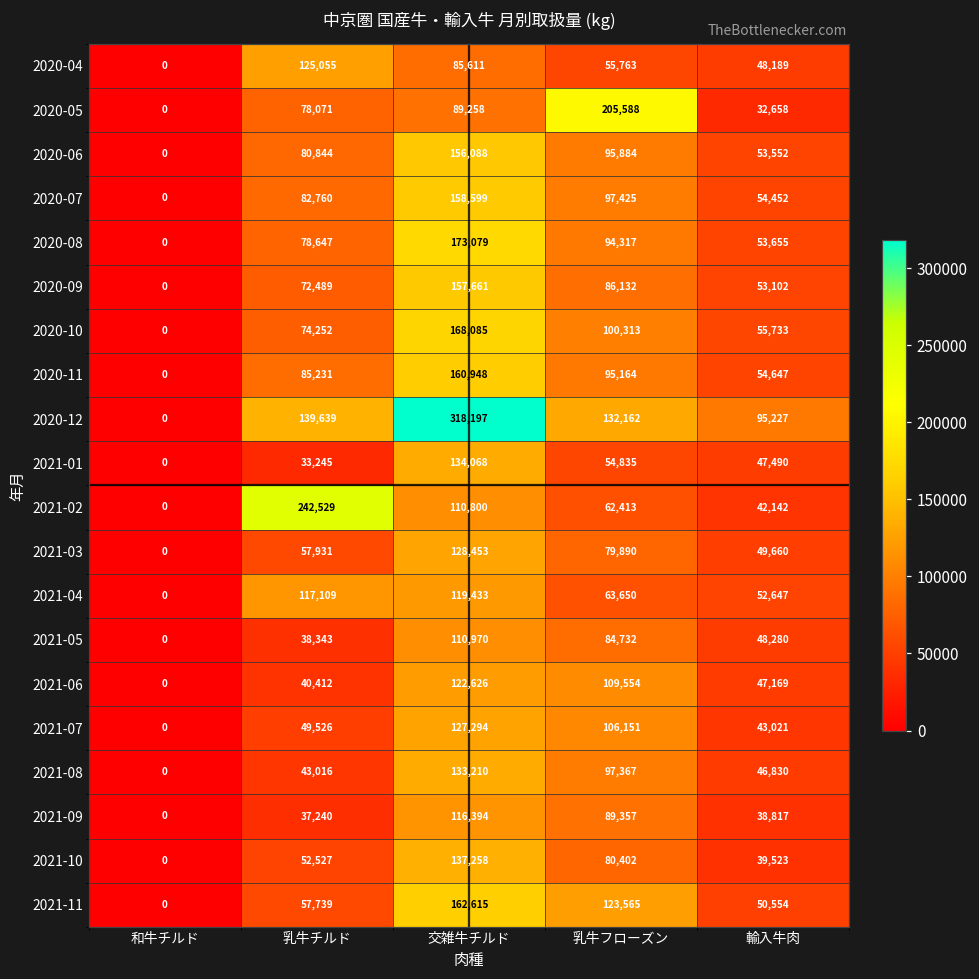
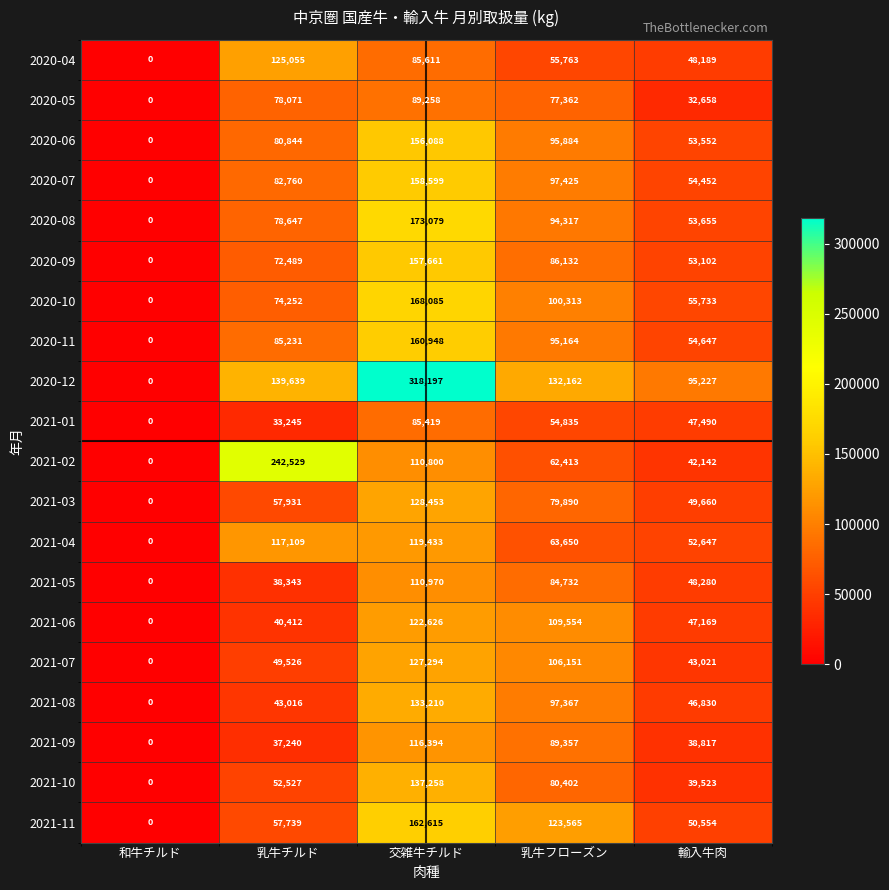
2020-05, 乳牛フローズン: 205,588 -> 77,362
2021-01, 交雑牛チルド: 134,068 -> 85,419
